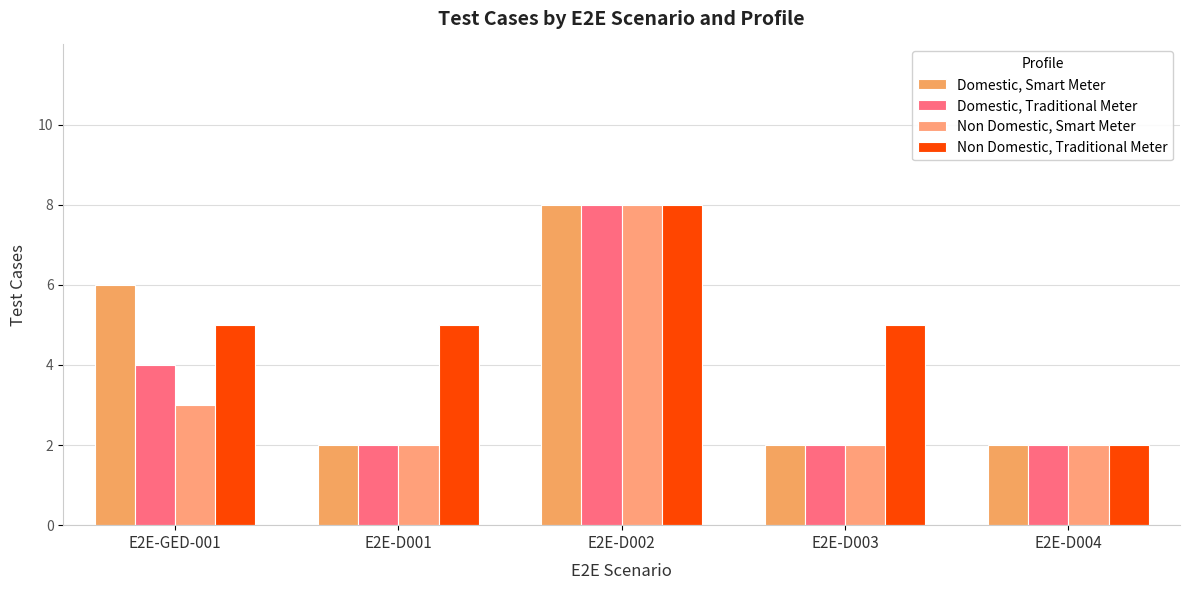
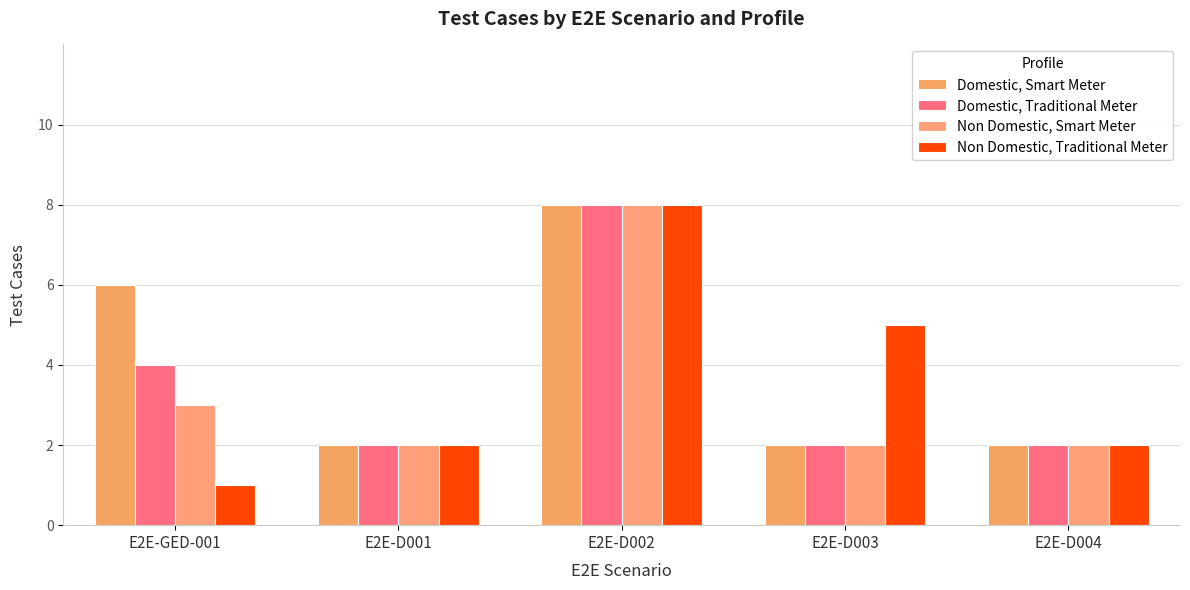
Non Domestic, Traditional Meter, E2E-GED-001: 5 -> 1
Non Domestic, Traditional Meter, E2E-D001: 5 -> 2
